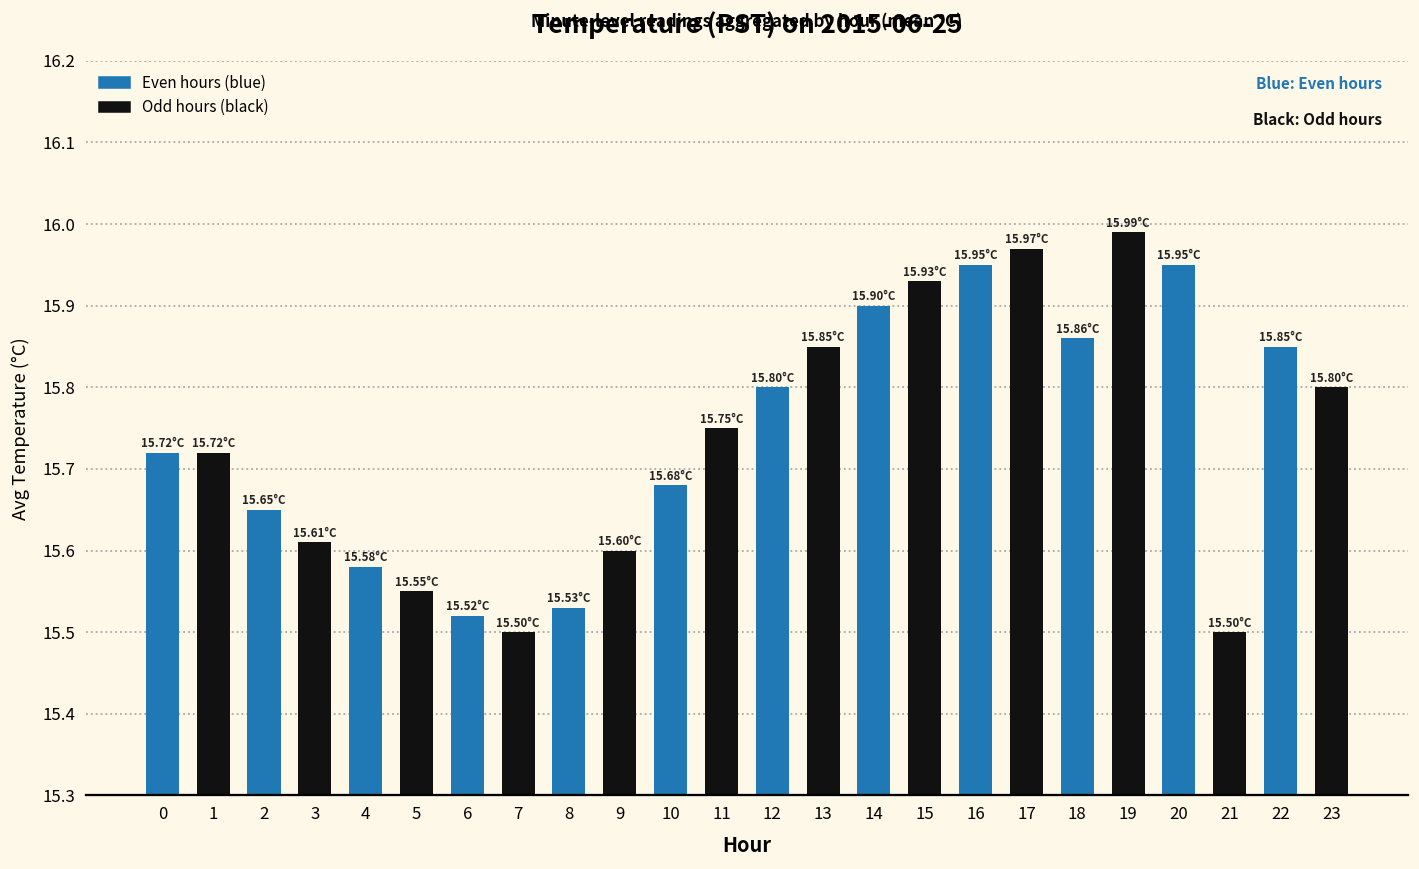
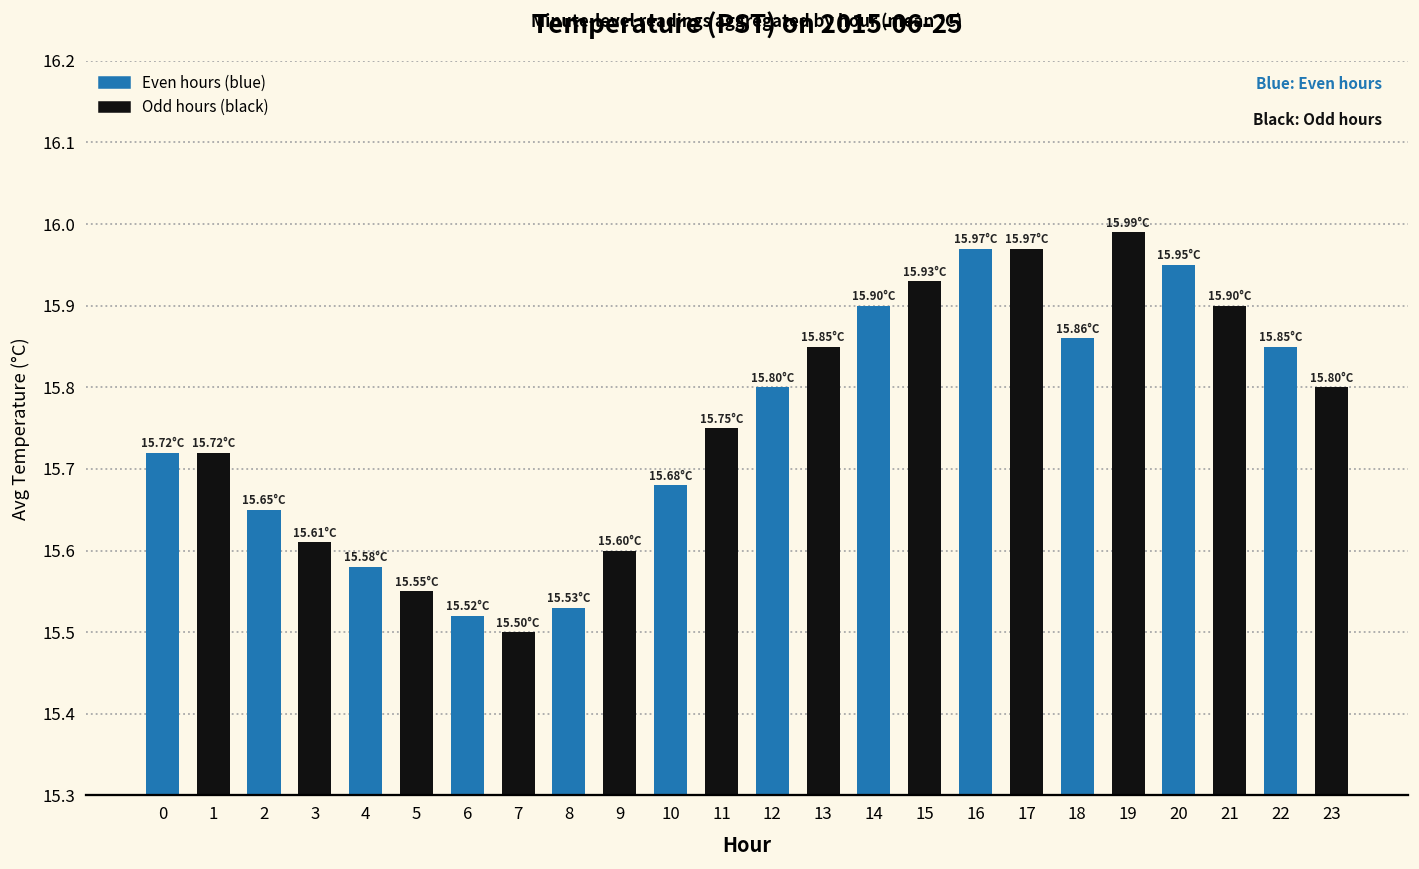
16: 15.95°C -> 15.97°C
21: 15.50°C -> 15.90°C
